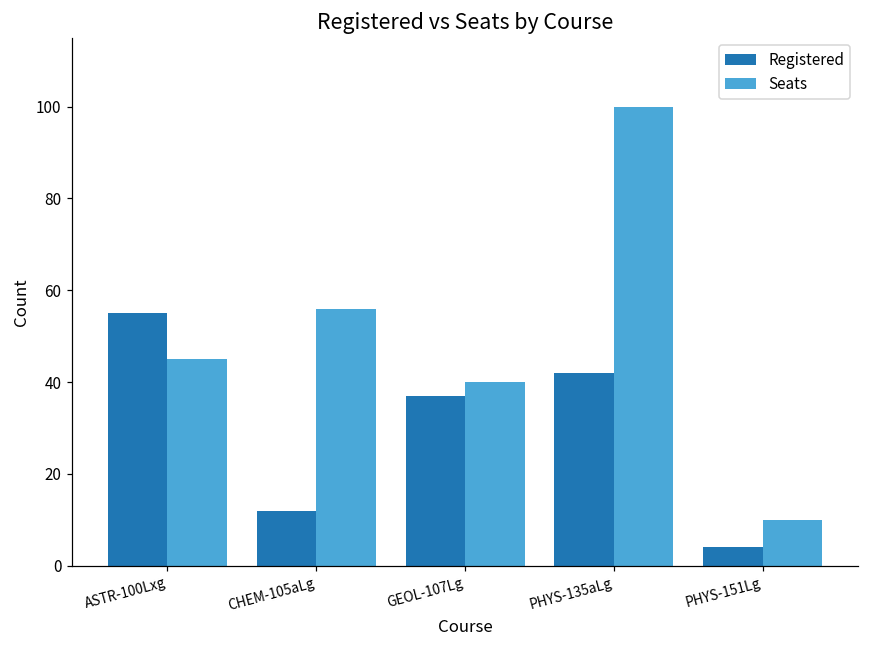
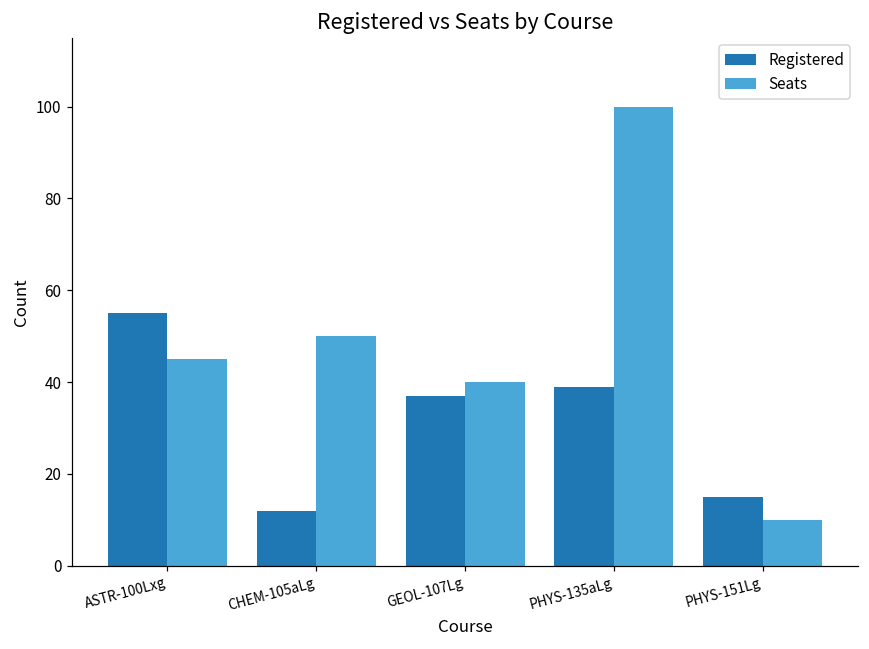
Seats, CHEM-105aLg: 56 -> 50
Registered, PHYS-135aLg: 42 -> 39
Registered, PHYS-151Lg: 4 -> 15
